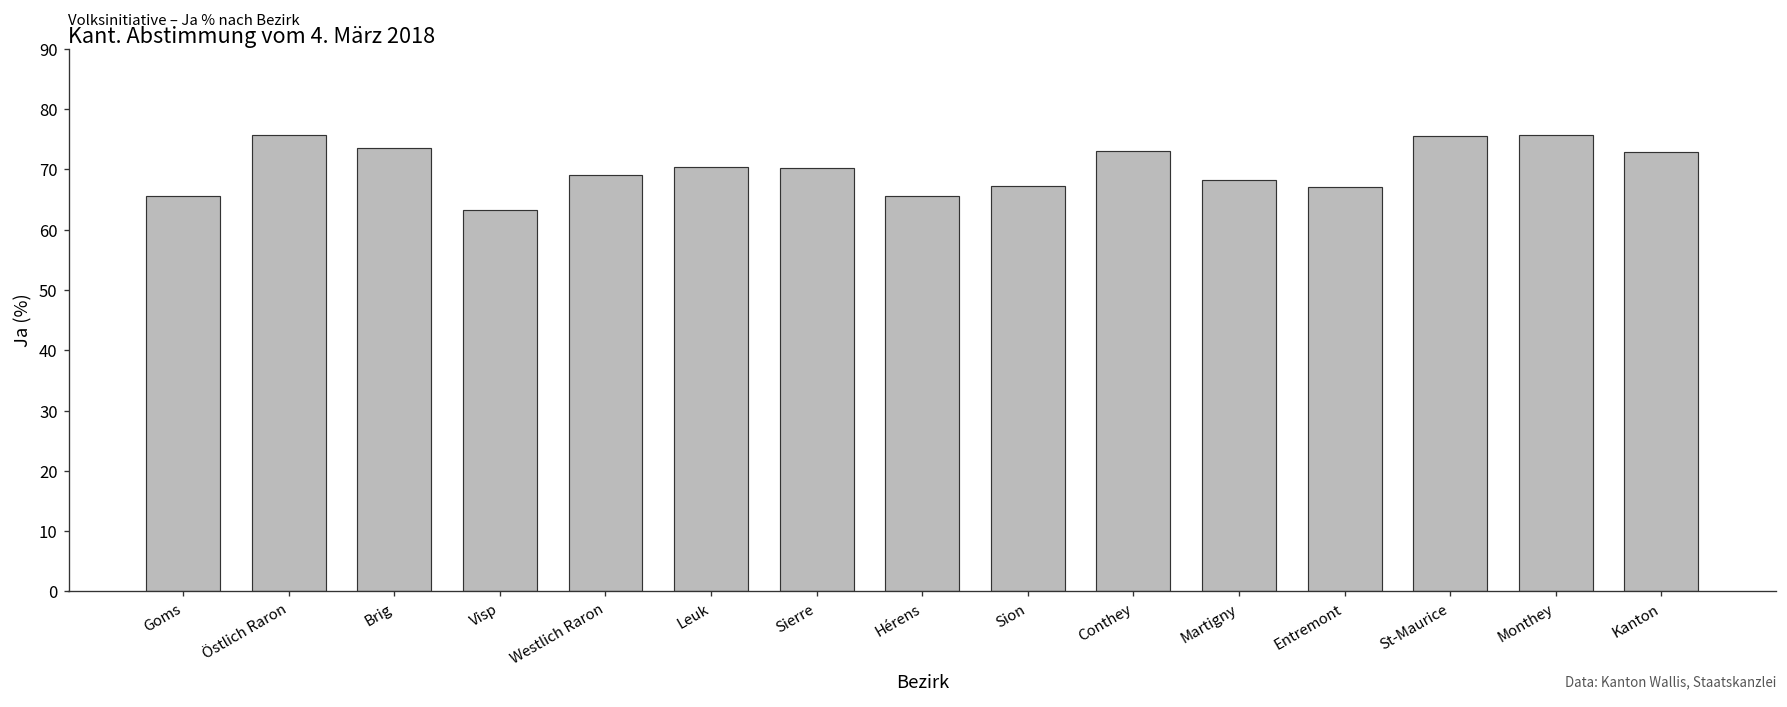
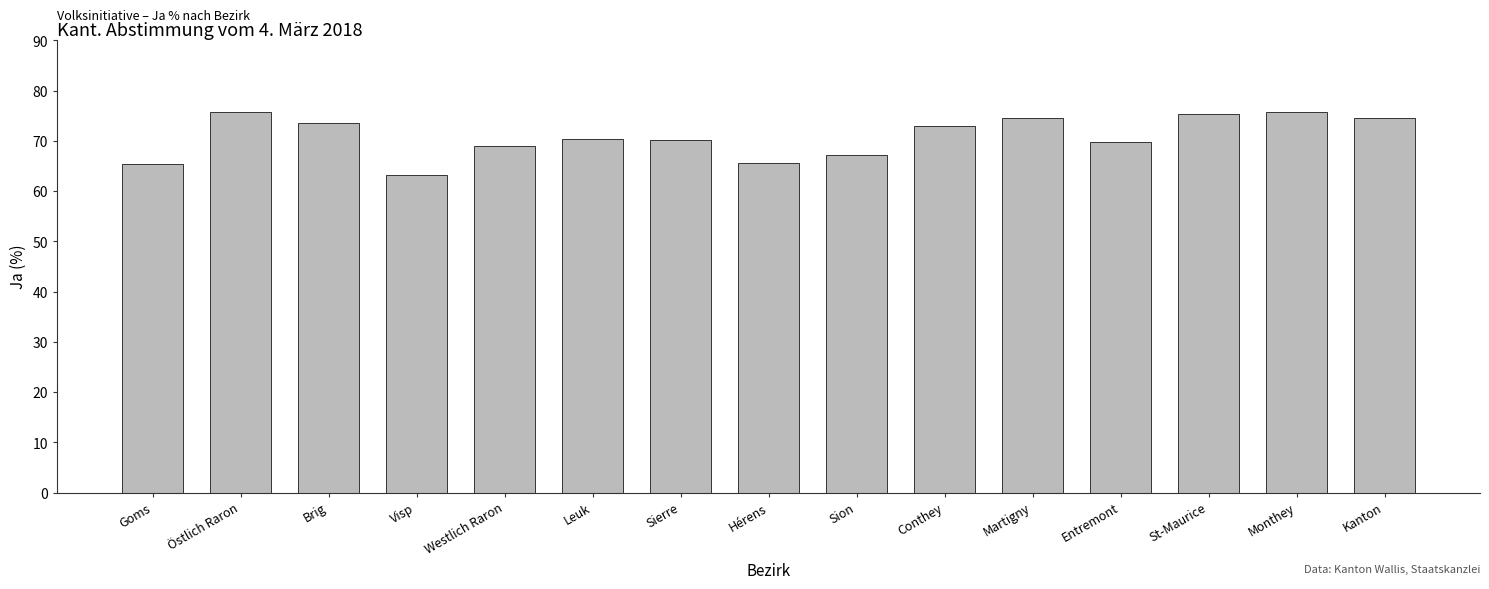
Martigny: 68 -> 75
Entremont: 67 -> 70
Kanton: 73 -> 75
